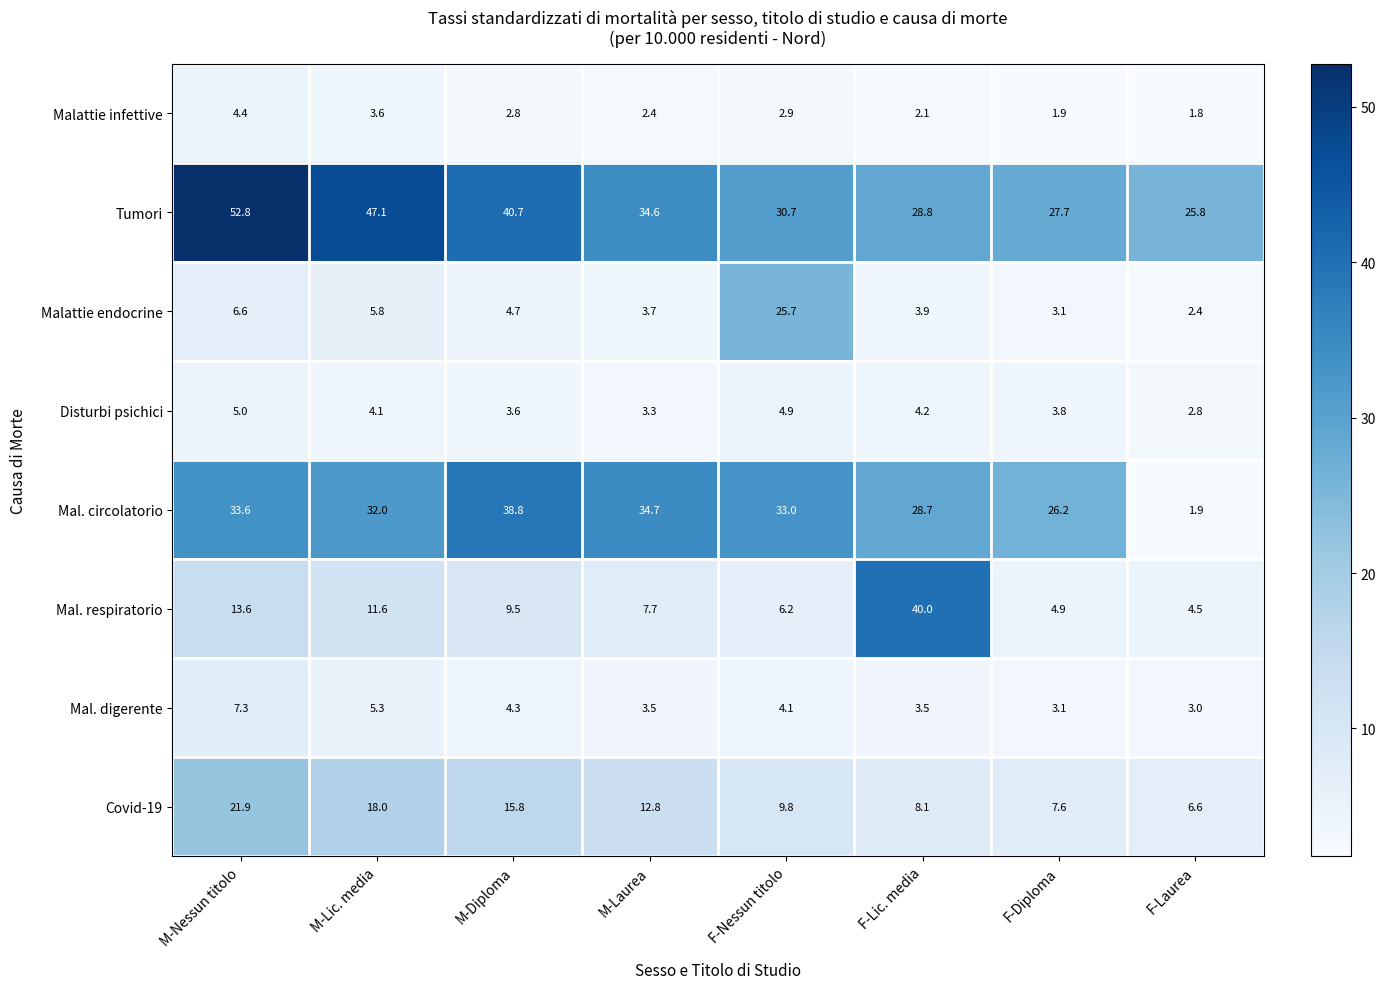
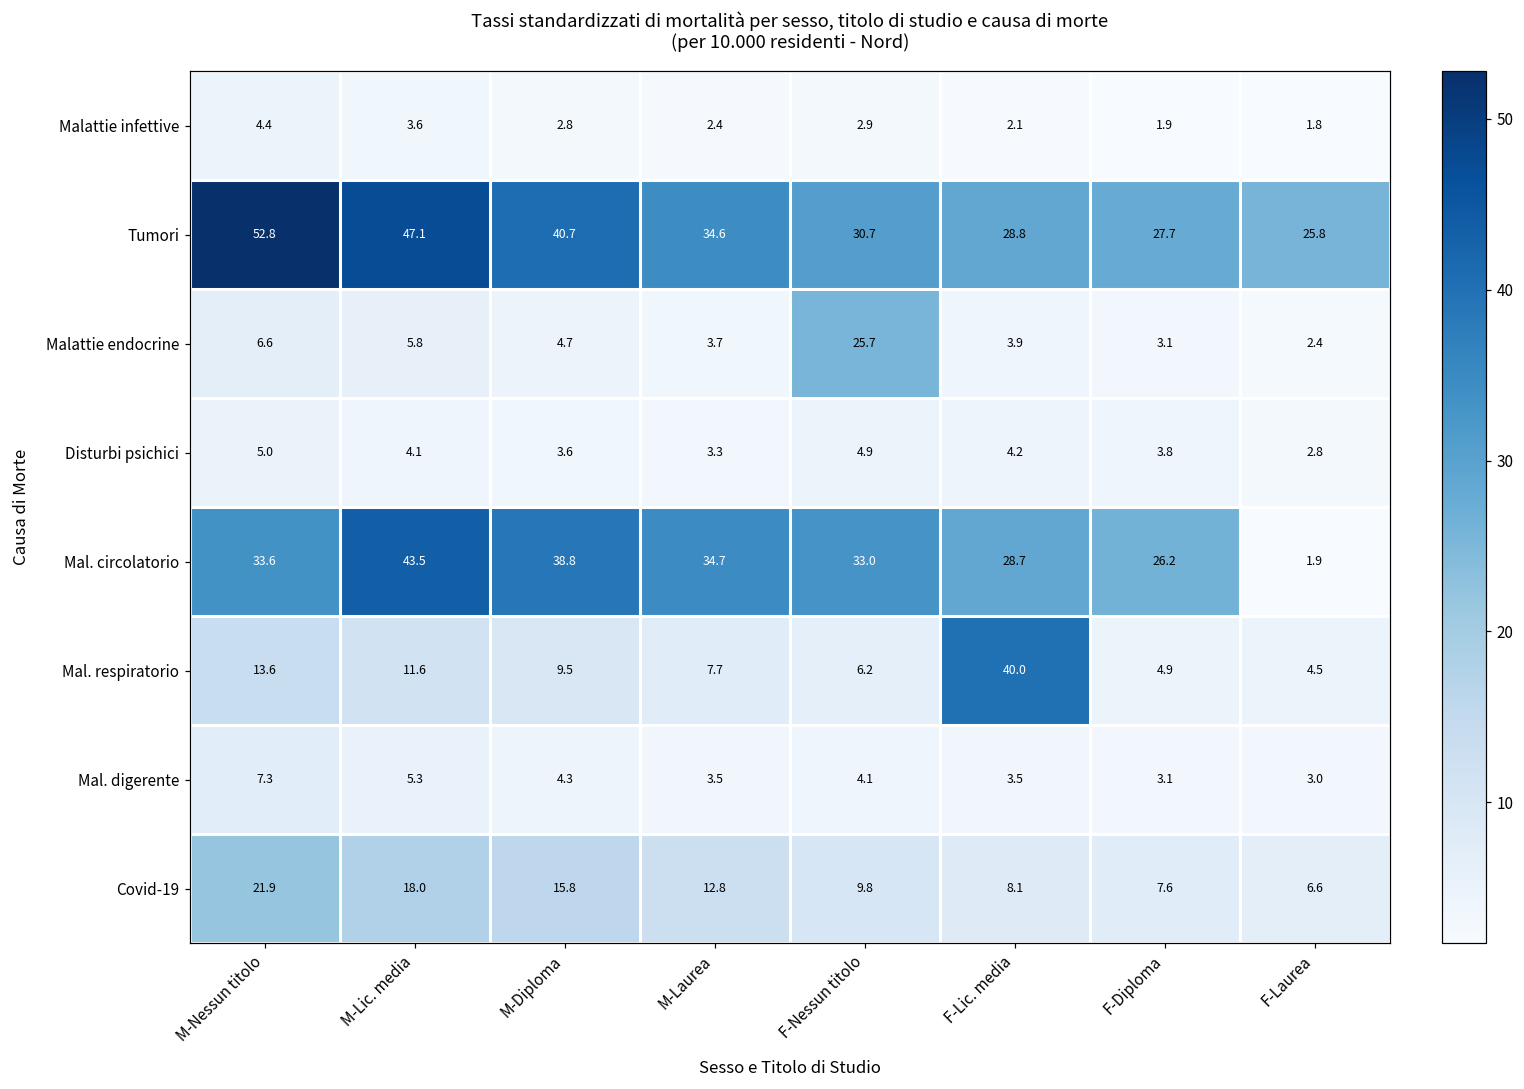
Mal. circolatorio, M-Lic. media: 32.0 -> 43.5
